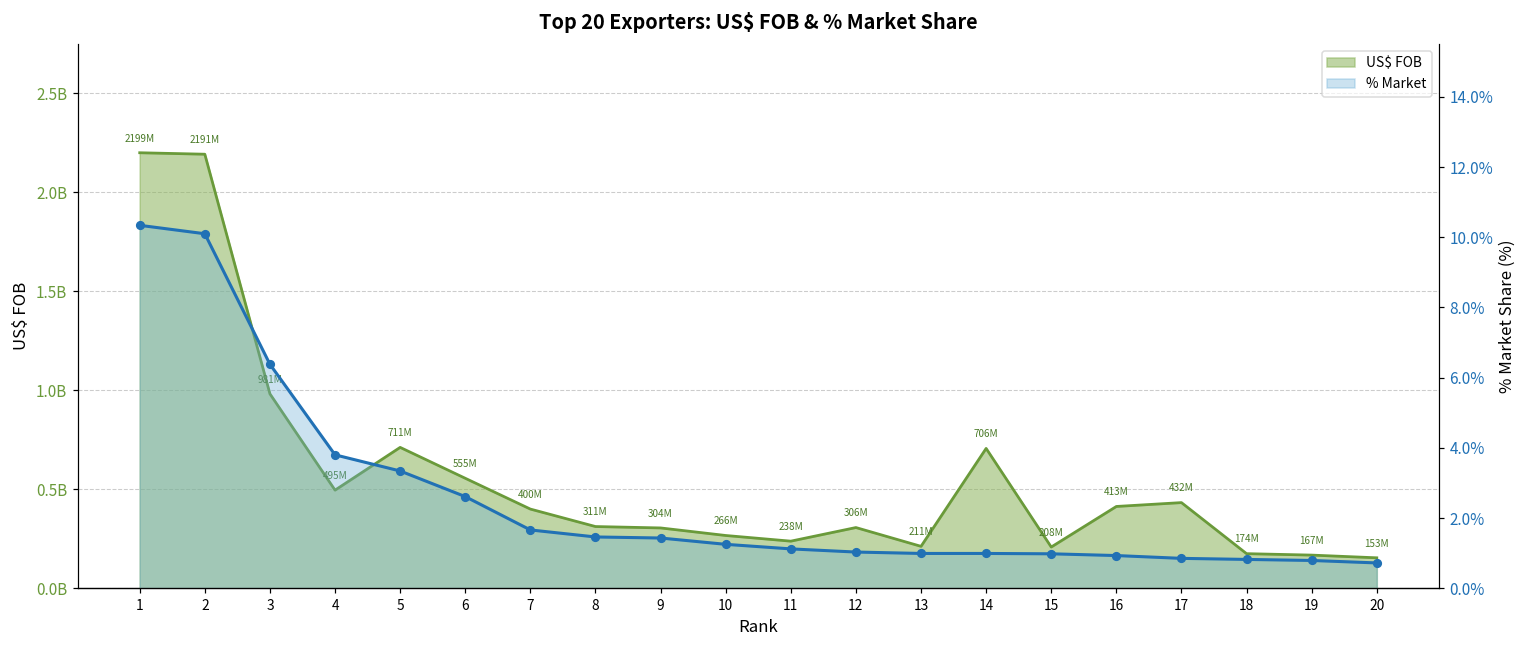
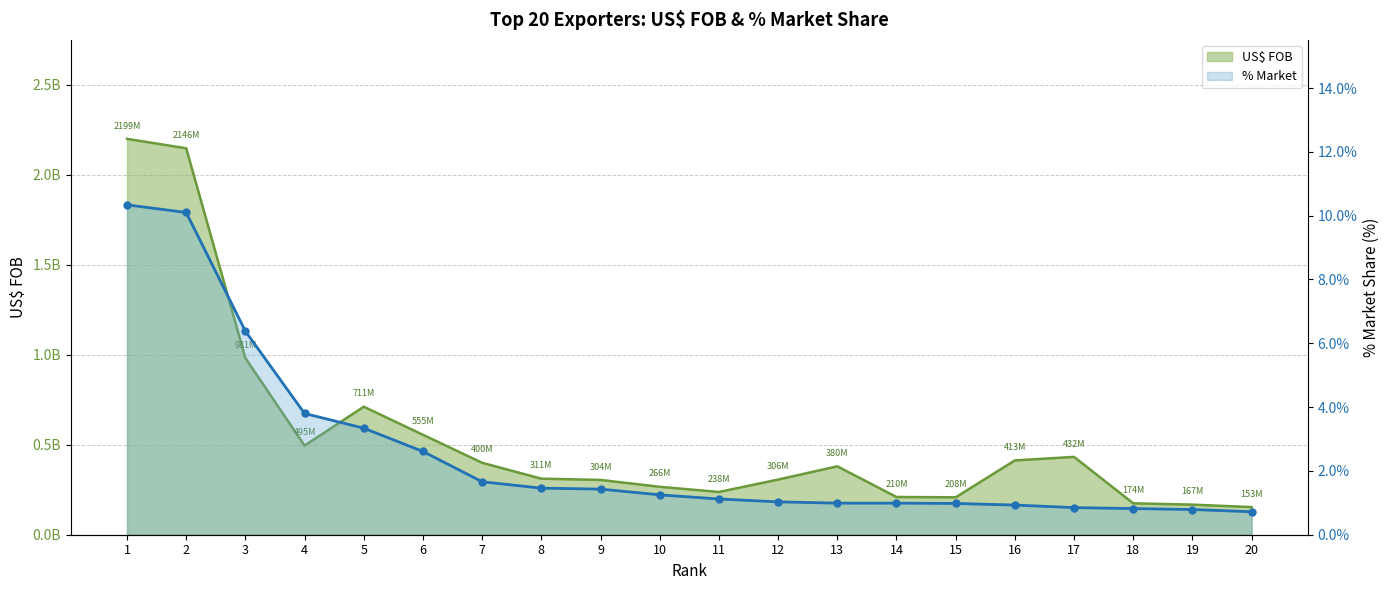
US$ FOB, 2: 2191M -> 2146M
US$ FOB, 13: 211M -> 380M
US$ FOB, 14: 706M -> 210M
